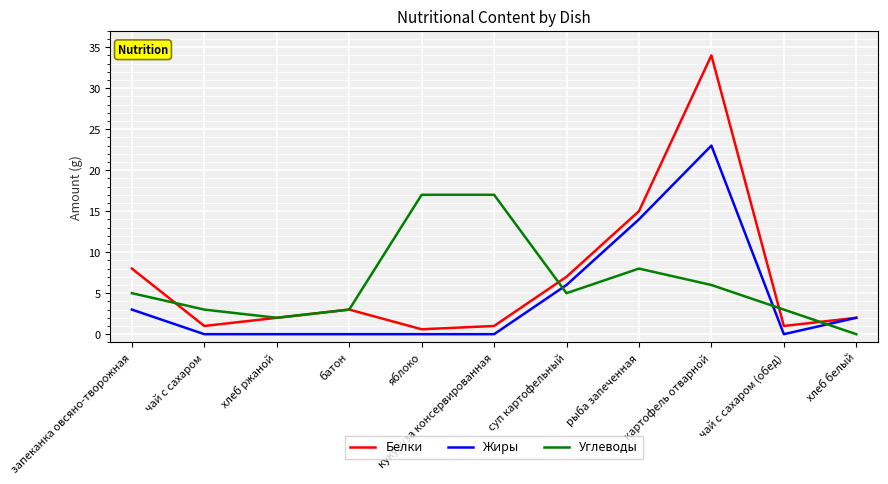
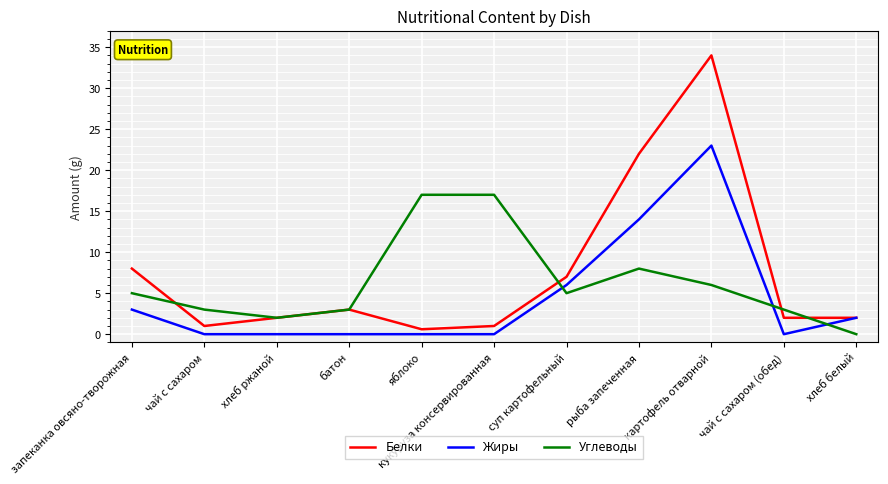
Белки, рыба запеченная: 15 -> 22
Белки, чай с сахаром (обед): 1 -> 2
